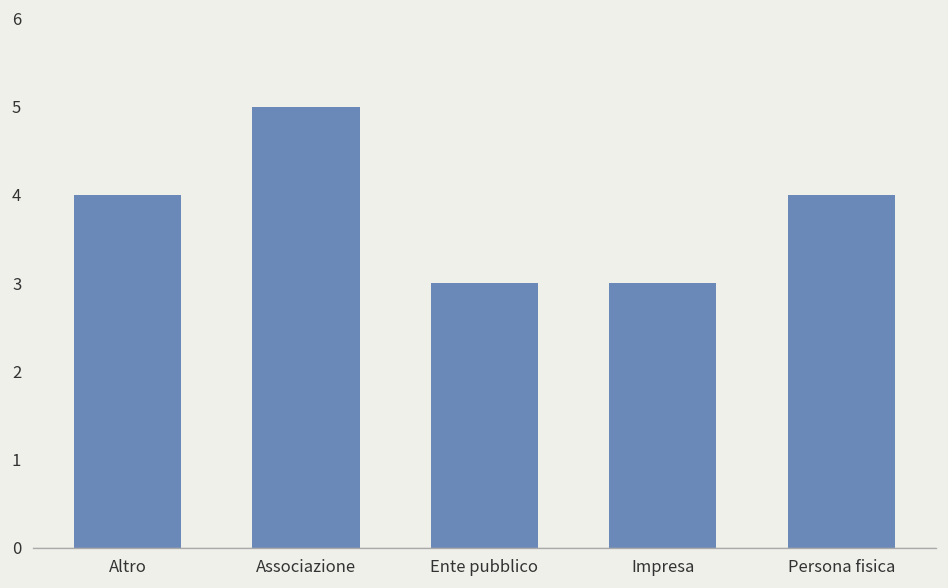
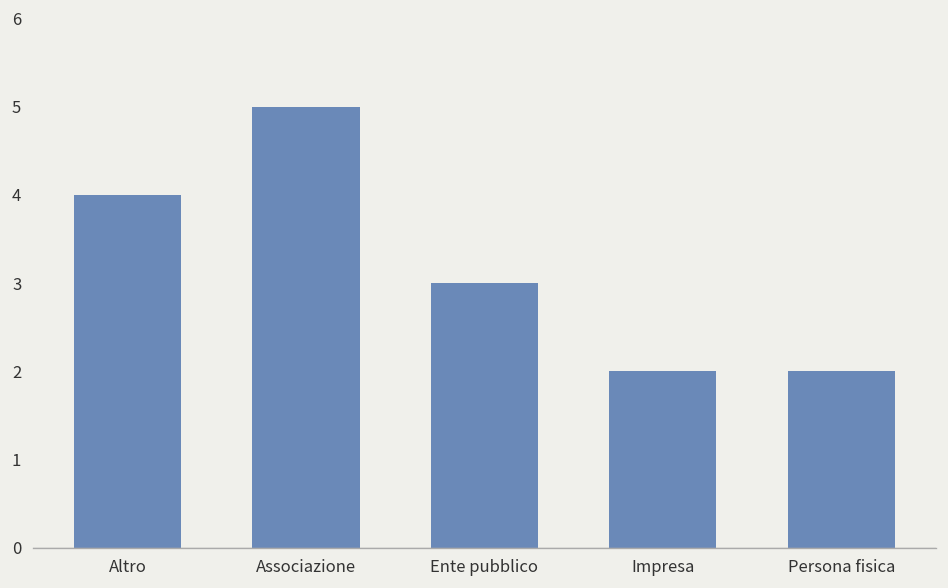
Impresa: 3 -> 2
Persona fisica: 4 -> 2
